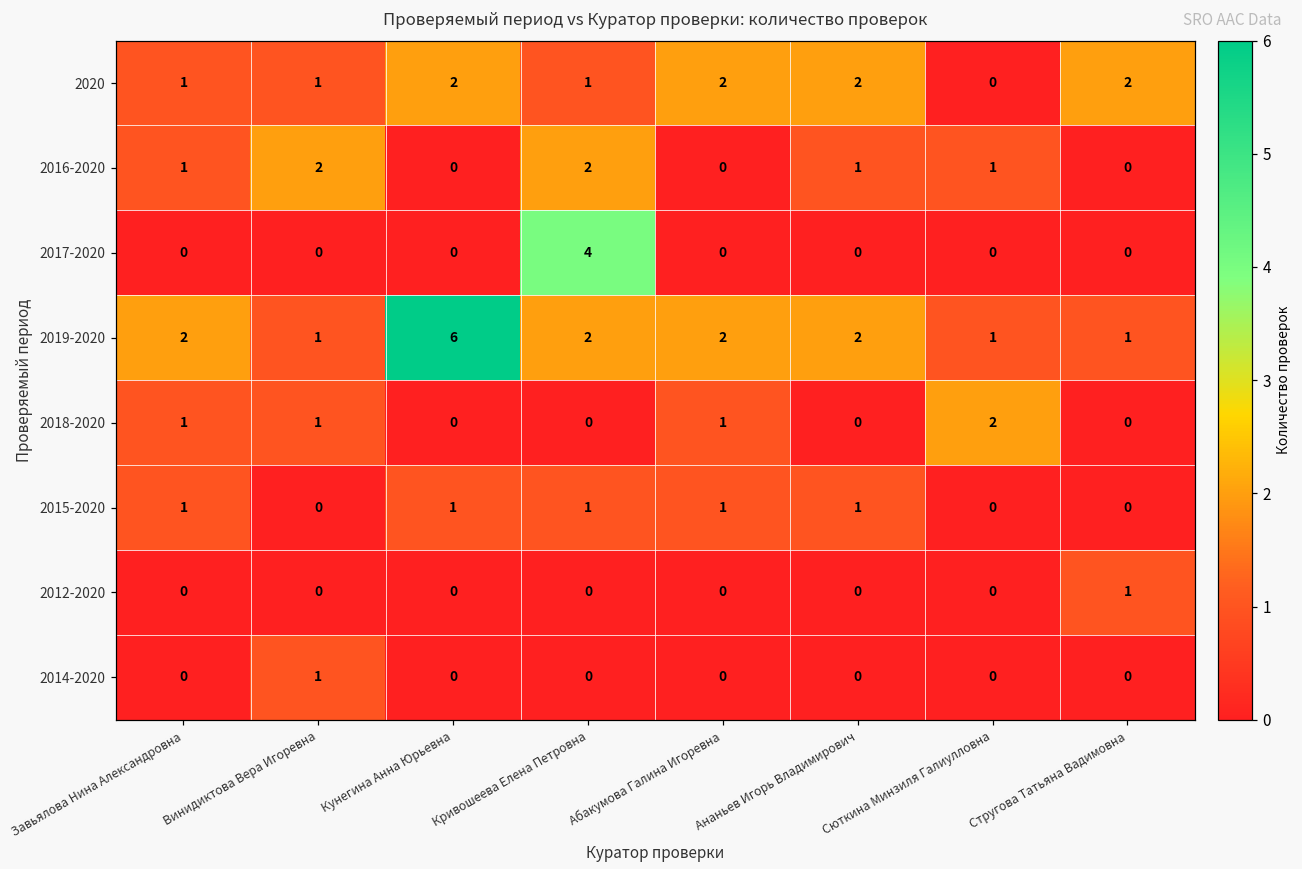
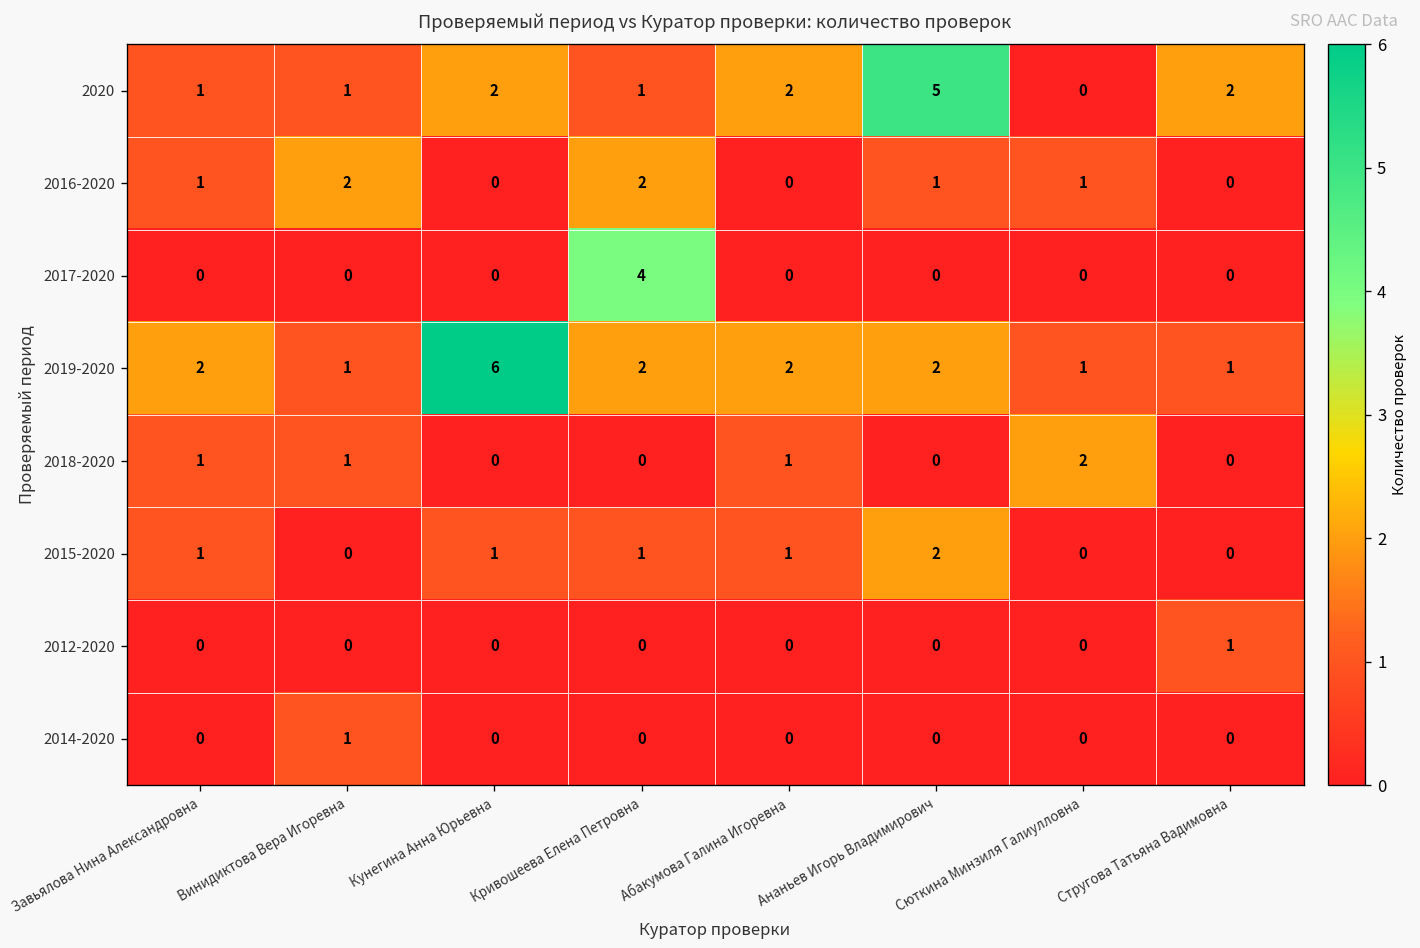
2020, Ананьев Игорь Владимирович: 2 -> 5
2015-2020, Ананьев Игорь Владимирович: 1 -> 2
